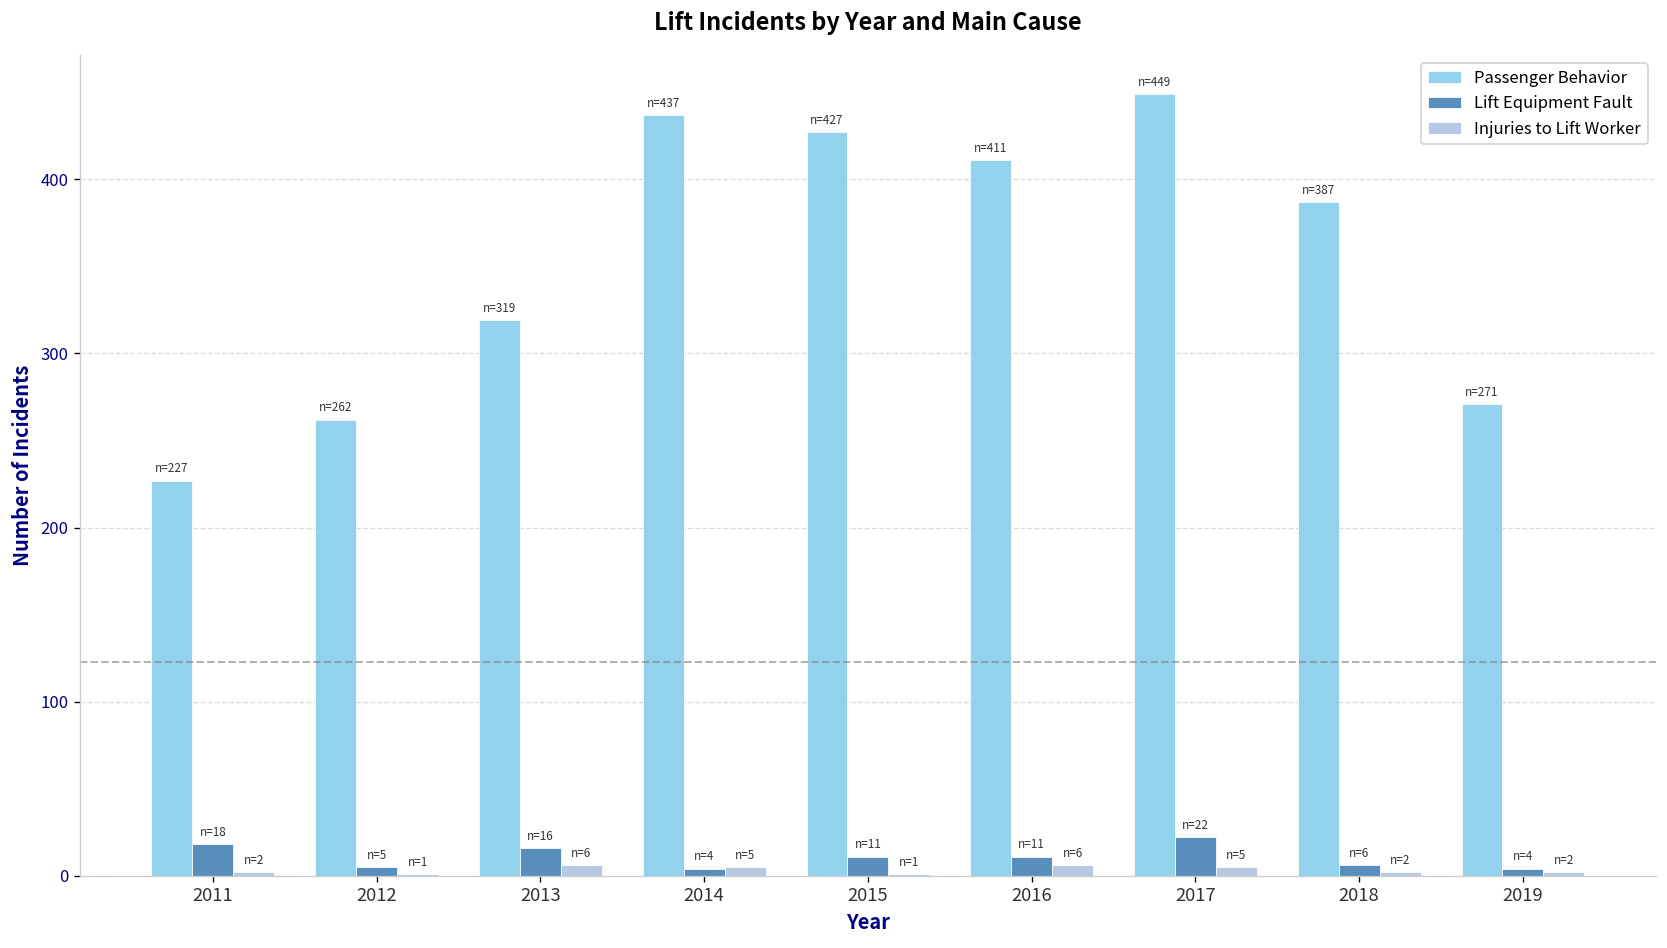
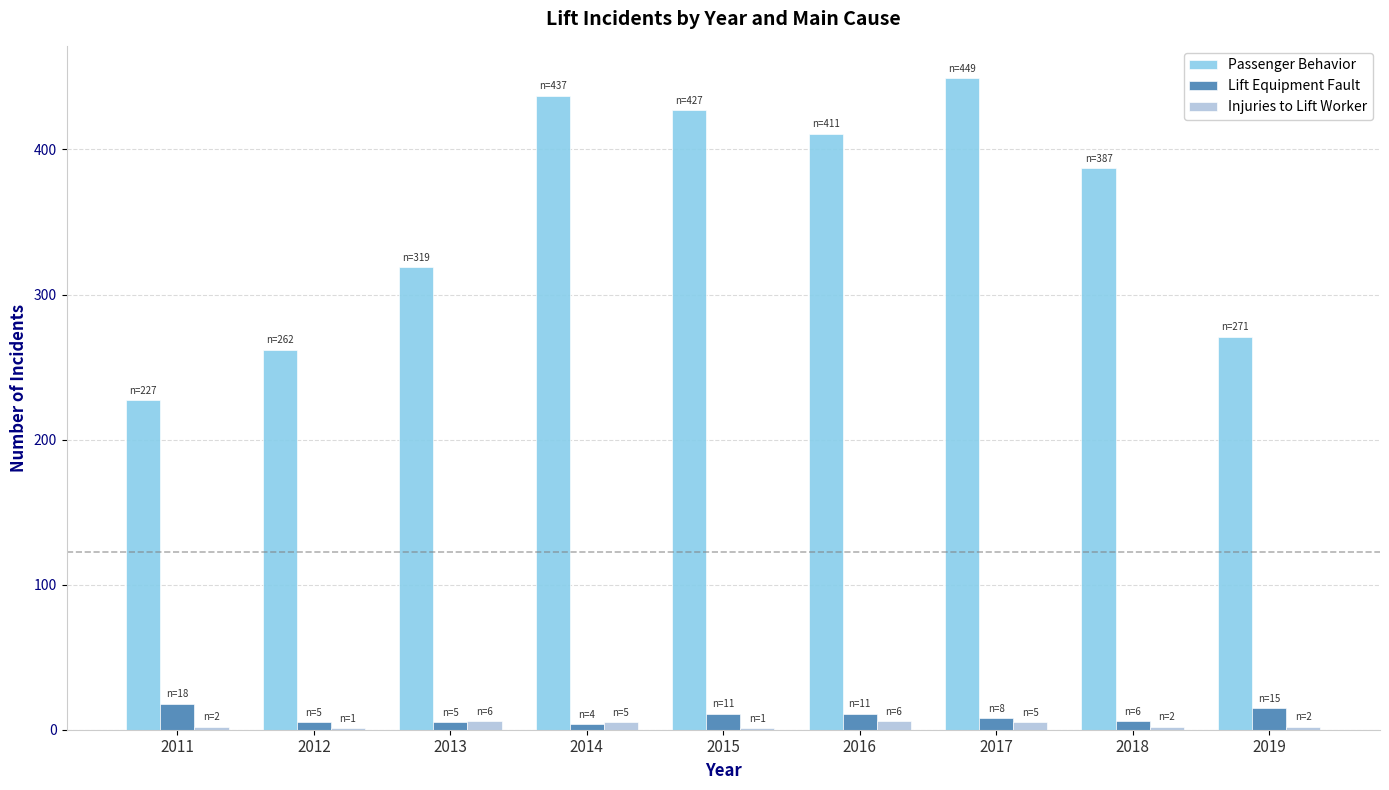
Lift Equipment Fault, 2013: 16 -> 5
Lift Equipment Fault, 2017: 22 -> 8
Lift Equipment Fault, 2019: 4 -> 15
